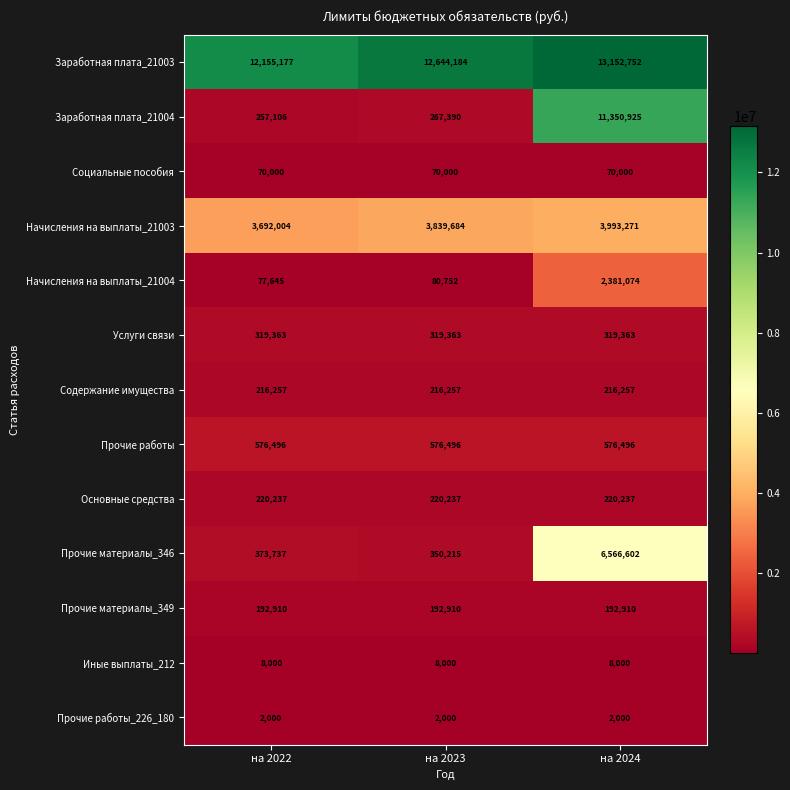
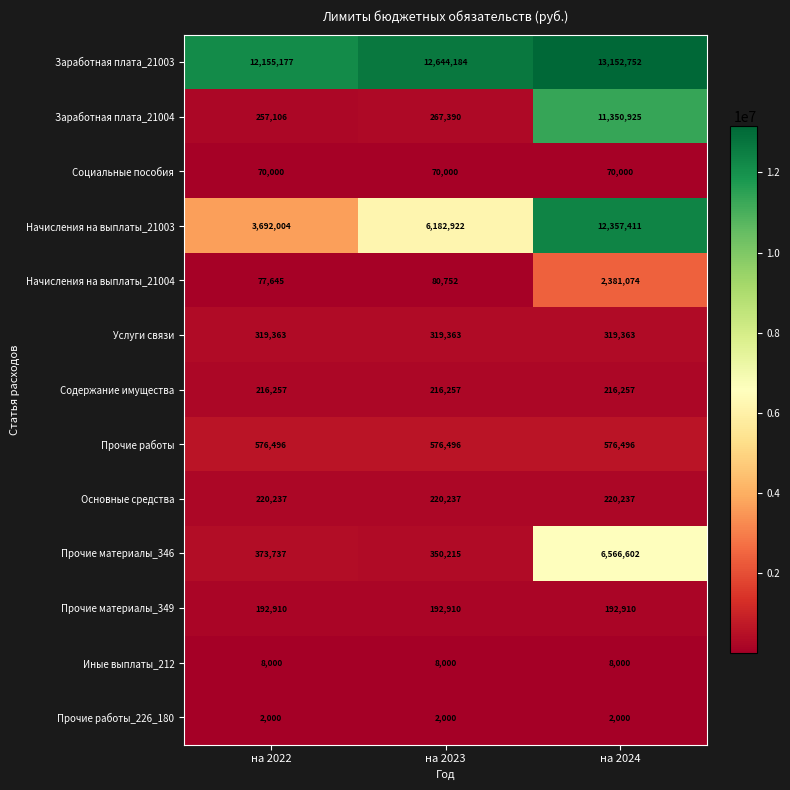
Начисления на выплаты_21003, на 2023: 3,839,684 -> 6,182,922
Начисления на выплаты_21003, на 2024: 3,993,271 -> 12,357,411
